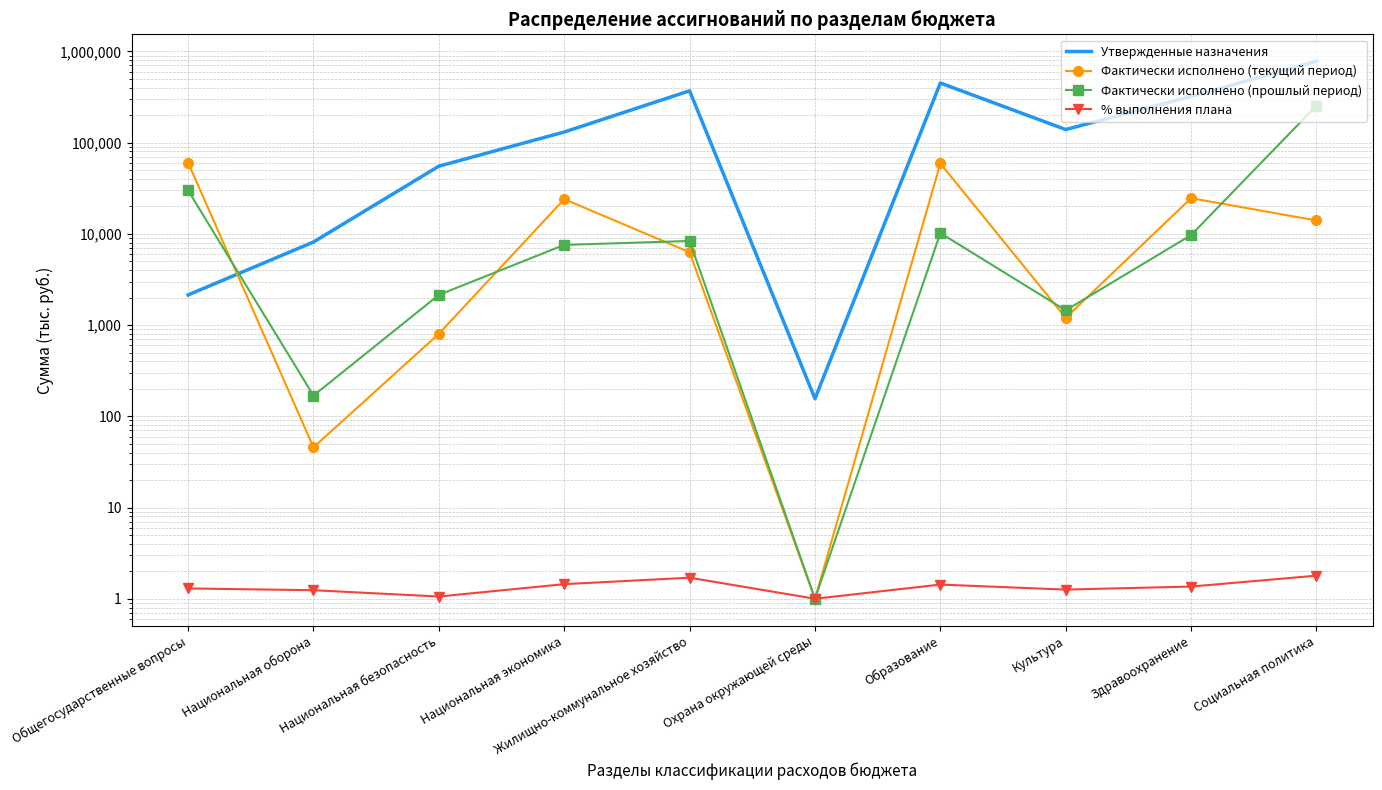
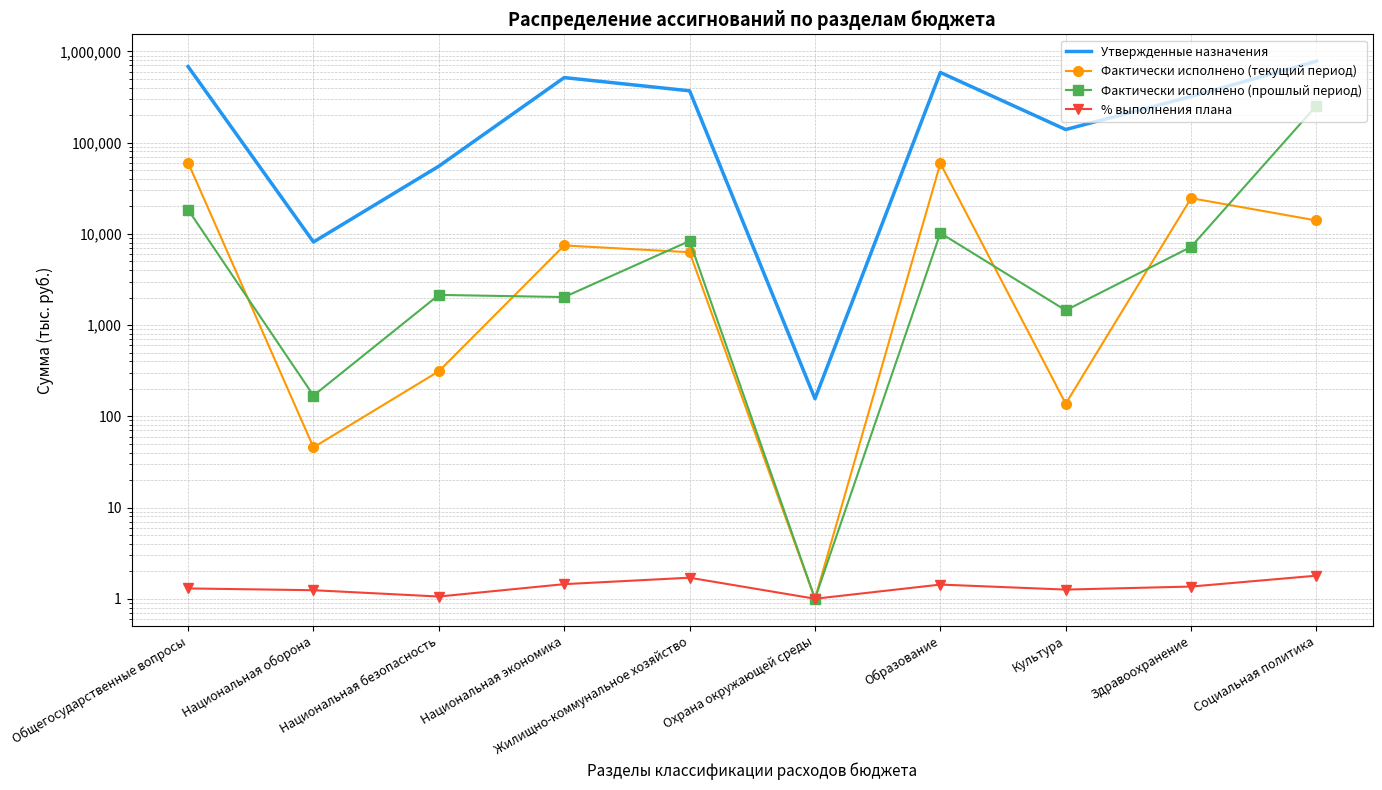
Утвержденные назначения, Общегосударственные вопросы: 2,100 -> 700,000
Фактически исполнено (прошлый период), Общегосударственные вопросы: 30,000 -> 18,000
Фактически исполнено (текущий период), Национальная безопасность: 800 -> 310
Утвержденные назначения, Национальная экономика: 130,000 -> 500,000
Фактически исполнено (текущий период), Национальная экономика: 24,000 -> 7,000
Фактически исполнено (прошлый период), Национальная экономика: 8,000 -> 2,000
Утвержденные назначения, Образование: 500,000 -> 600,000
Фактически исполнено (текущий период), Культура: 1,200 -> 140
Фактически исполнено (прошлый период), Здравоохранение: 10,000 -> 7,000
